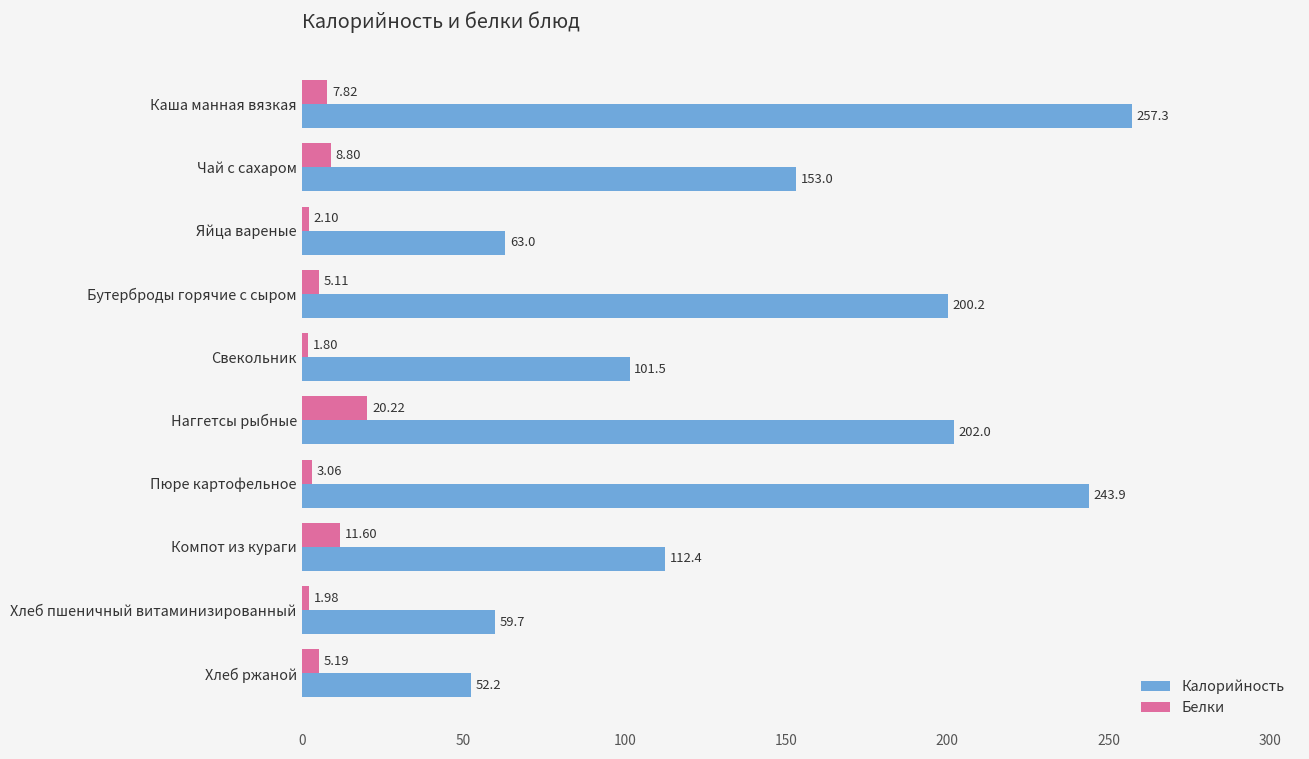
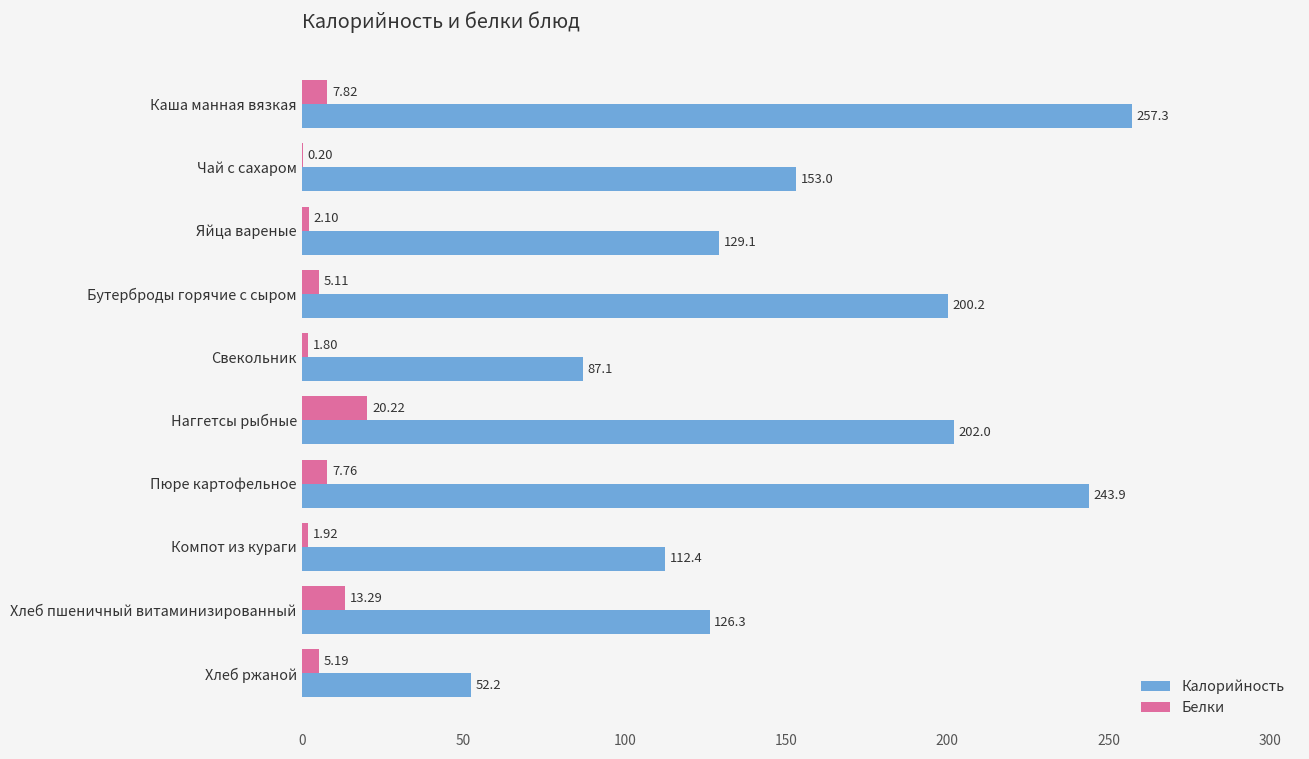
Белки, Чай с сахаром: 8.80 -> 0.20
Калорийность, Яйца вареные: 63.0 -> 129.1
Калорийность, Свекольник: 101.5 -> 87.1
Белки, Пюре картофельное: 3.06 -> 7.76
Белки, Компот из кураги: 11.60 -> 1.92
Белки, Хлеб пшеничный витаминизированный: 1.98 -> 13.29
Калорийность, Хлеб пшеничный витаминизированный: 59.7 -> 126.3
